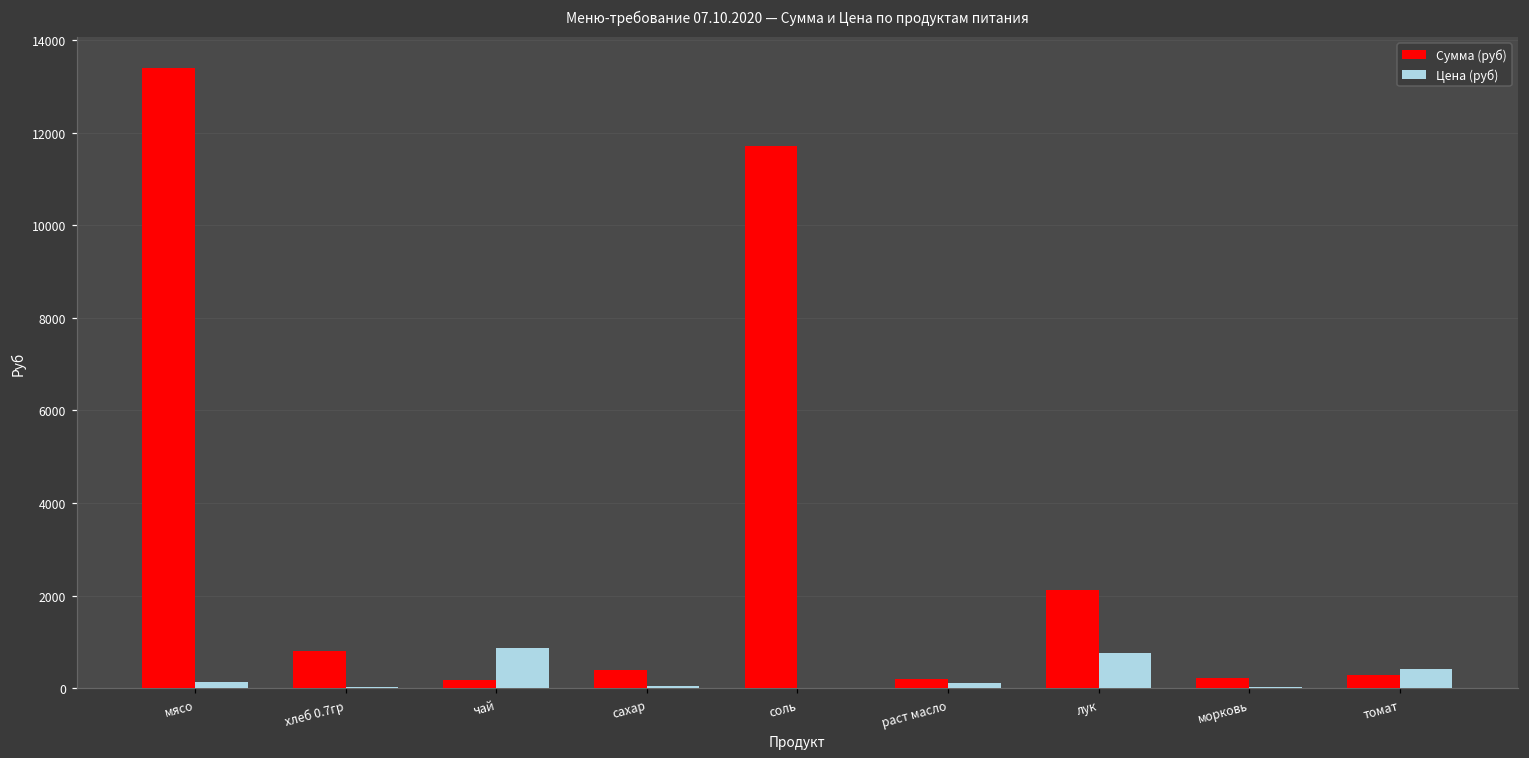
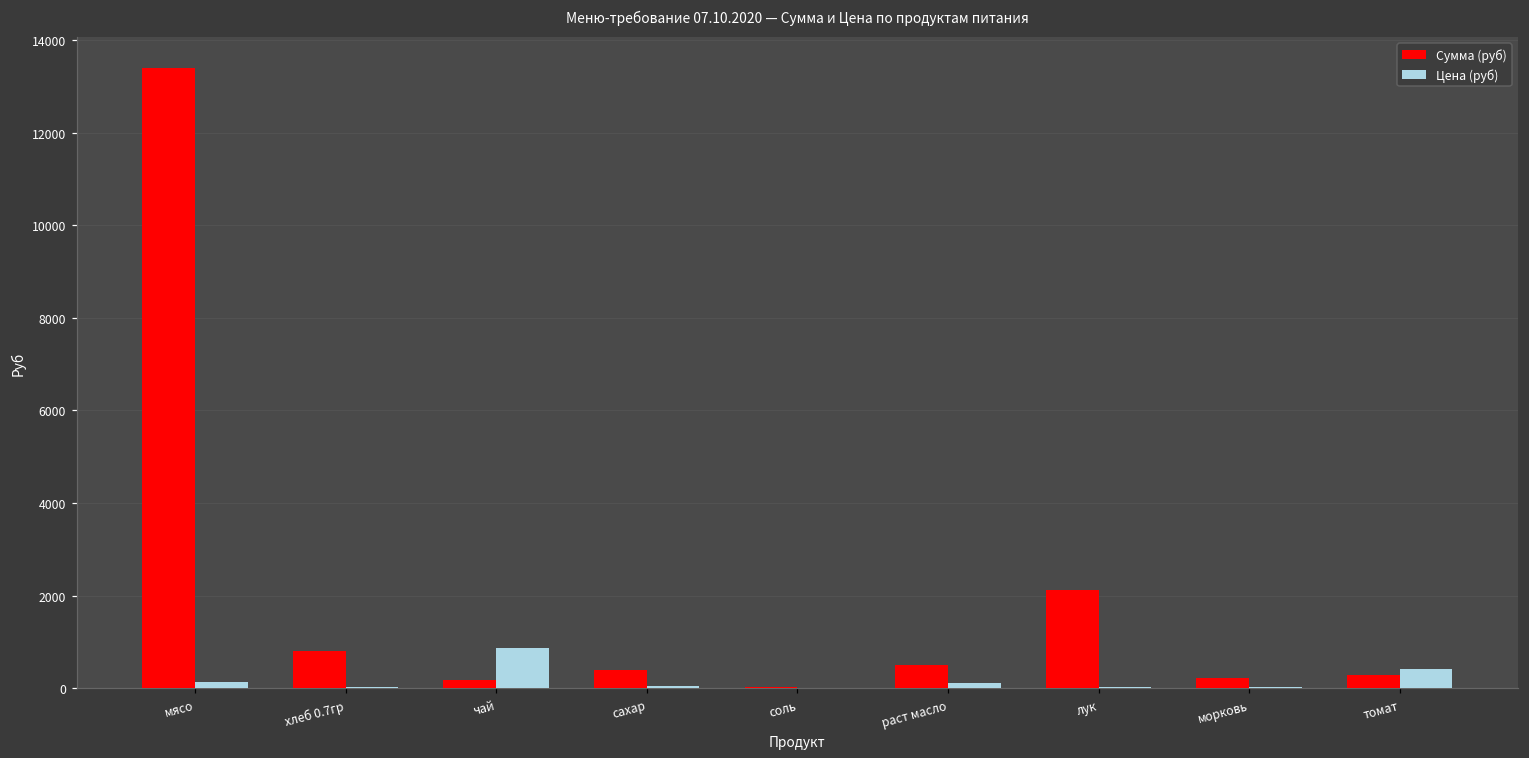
Сумма (руб), соль: 11700 -> 0
Сумма (руб), раст масло: 200 -> 500
Цена (руб), лук: 800 -> 0
